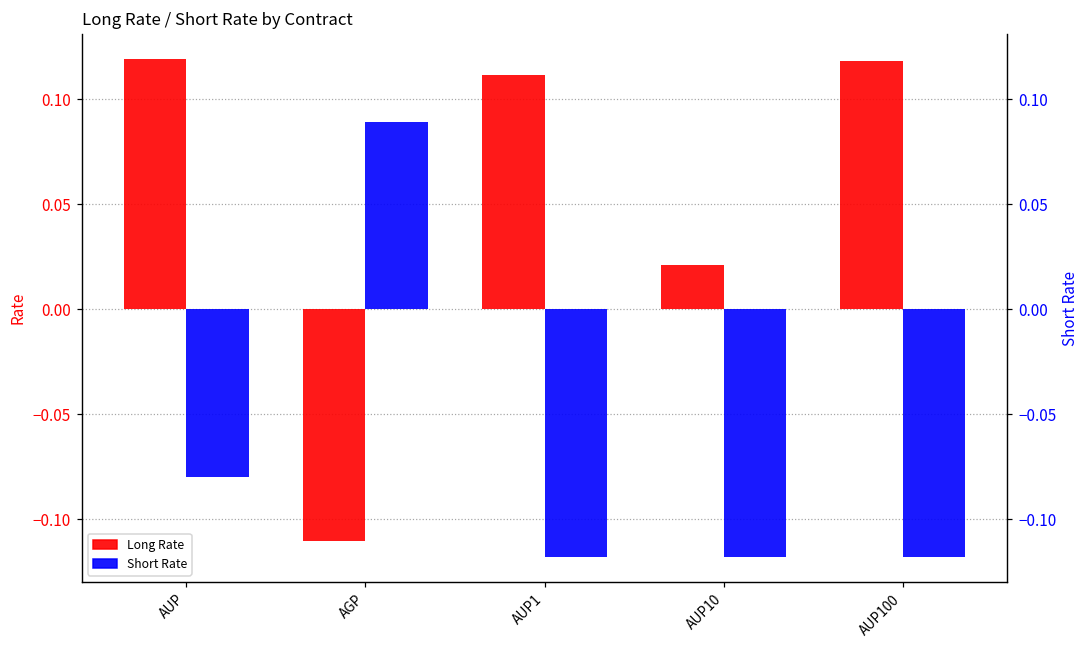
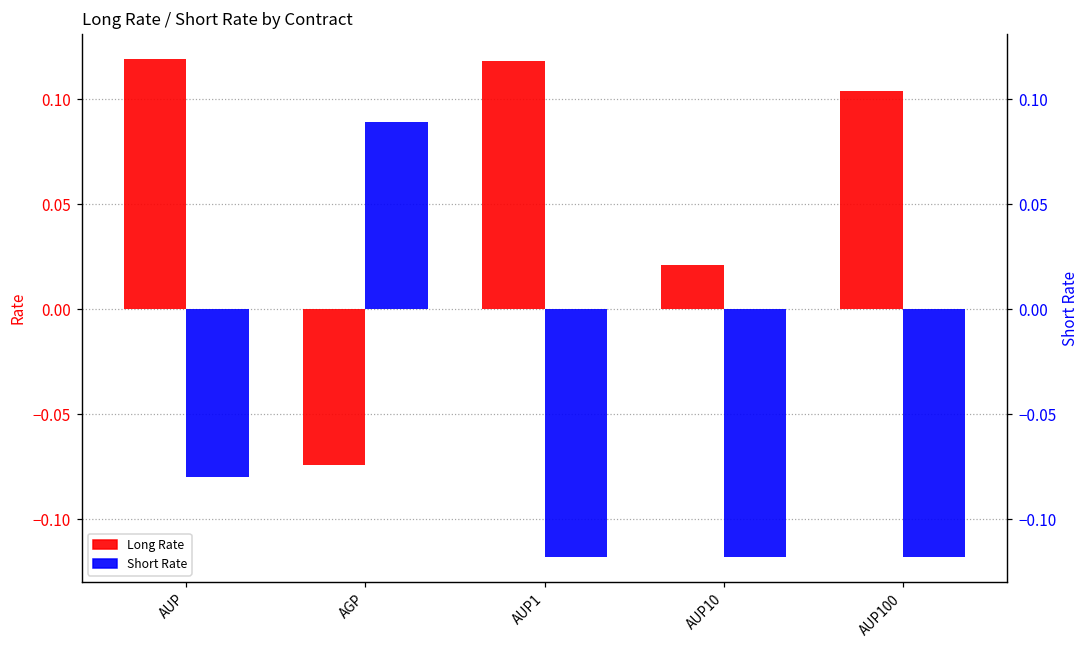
Long Rate, AGP: -0.110 -> -0.074
Long Rate, AUP1: 0.112 -> 0.118
Long Rate, AUP100: 0.118 -> 0.104
